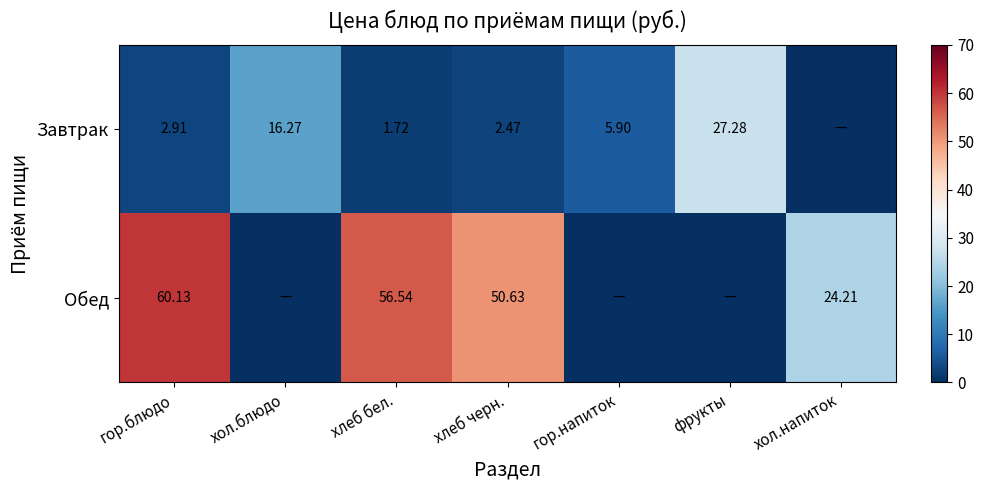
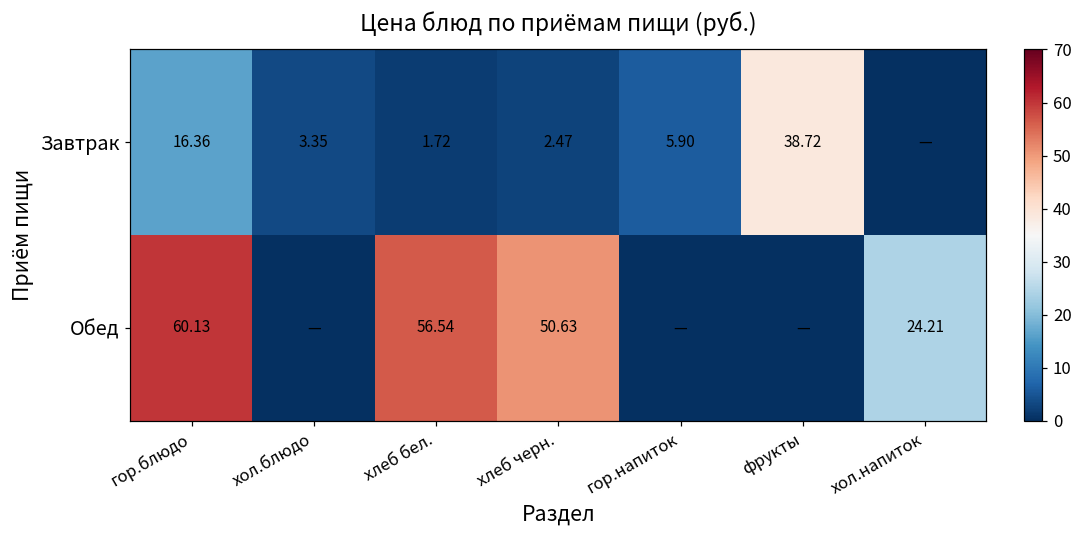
Завтрак, гор.блюдо: 2.91 -> 16.36
Завтрак, хол.блюдо: 16.27 -> 3.35
Завтрак, фрукты: 27.28 -> 38.72
